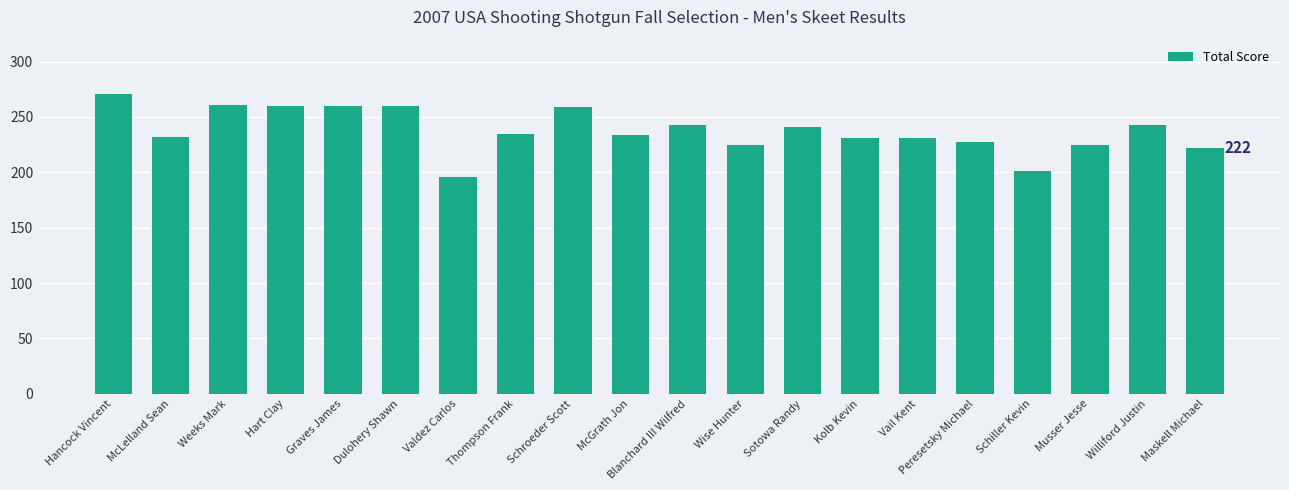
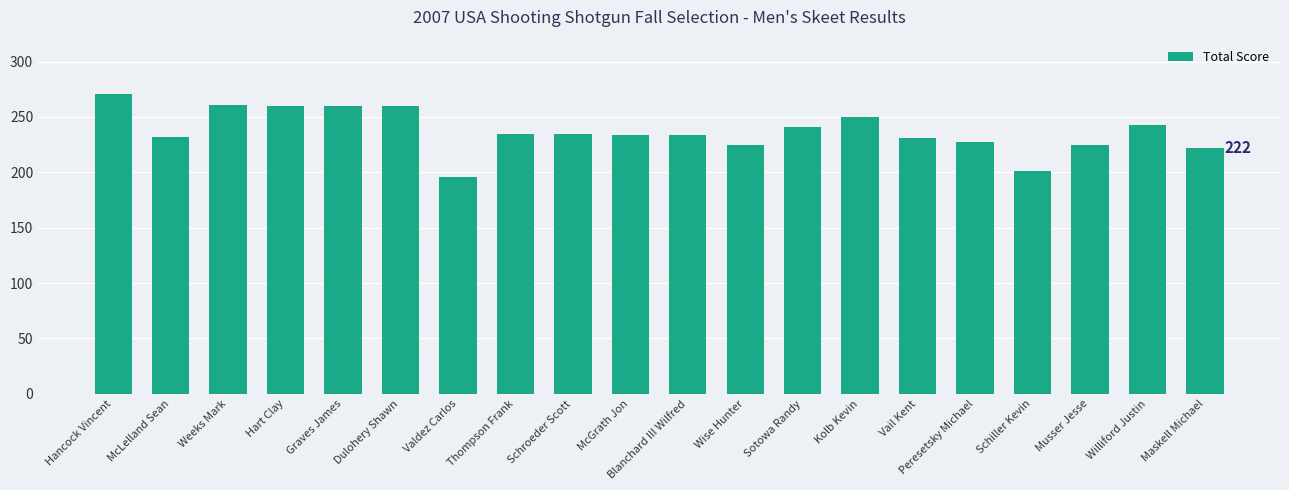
Schroeder Scott: 259 -> 235
Blanchard III Wilfred: 243 -> 234
Kolb Kevin: 231 -> 250
